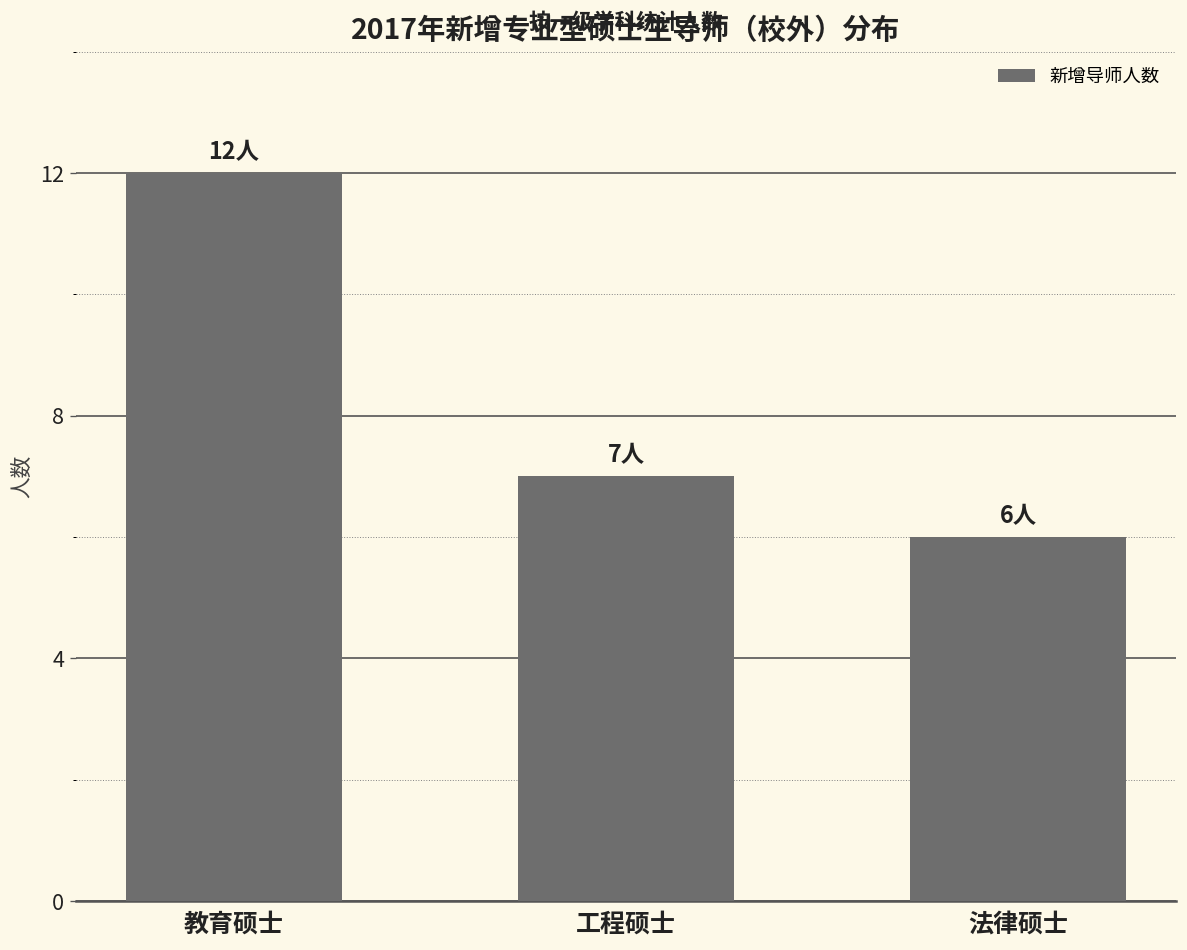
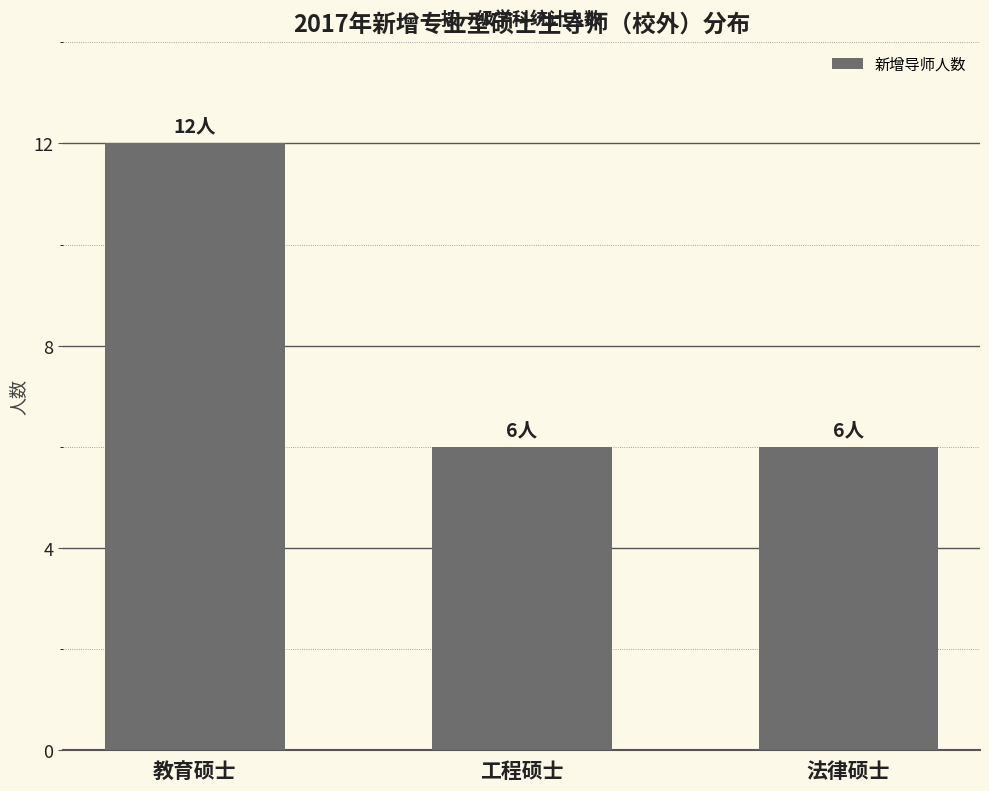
工程硕士: 7人 -> 6人
